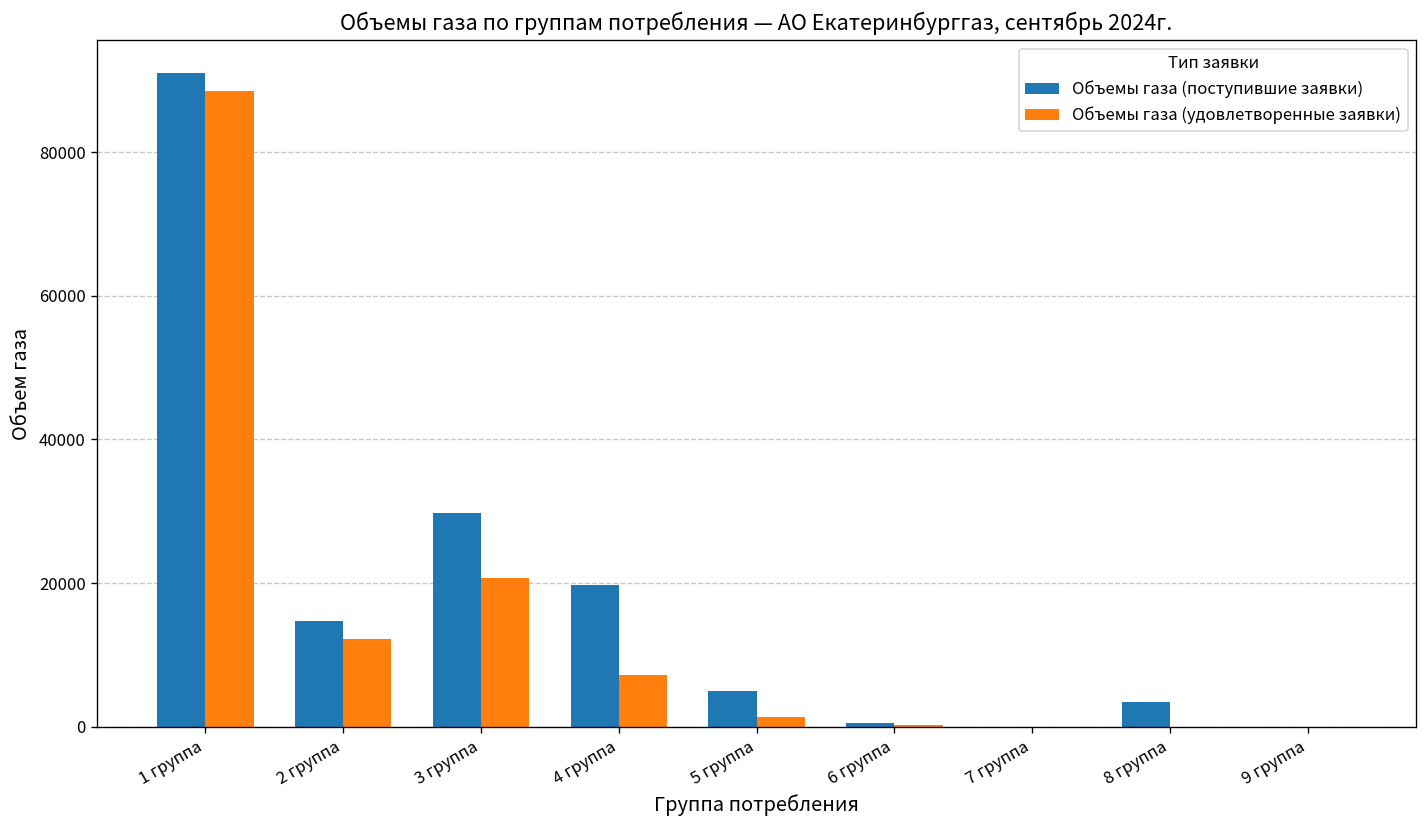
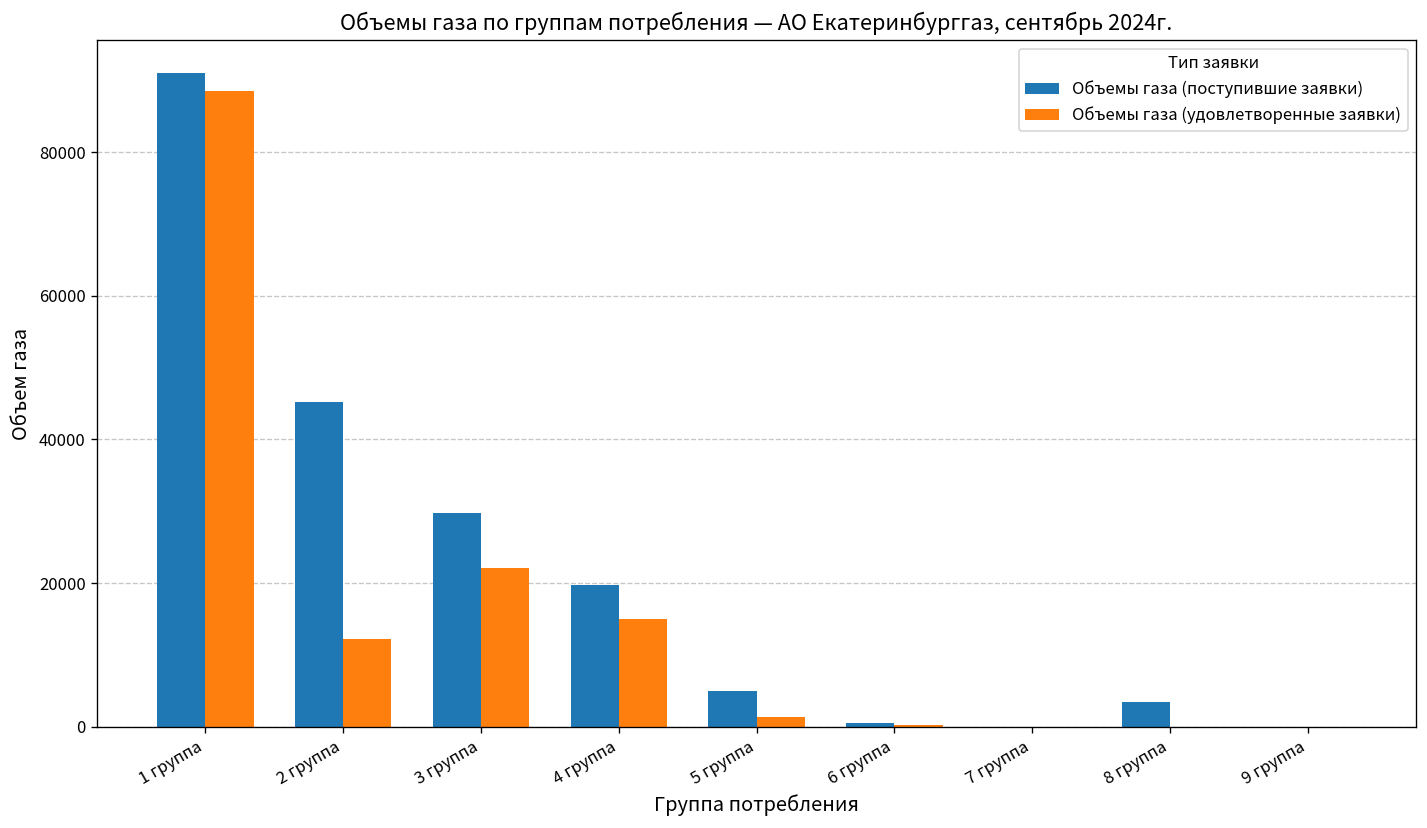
Объемы газа (поступившие заявки), 2 группа: 15000 -> 45000
Объемы газа (удовлетворенные заявки), 3 группа: 21000 -> 22000
Объемы газа (удовлетворенные заявки), 4 группа: 7000 -> 15000
